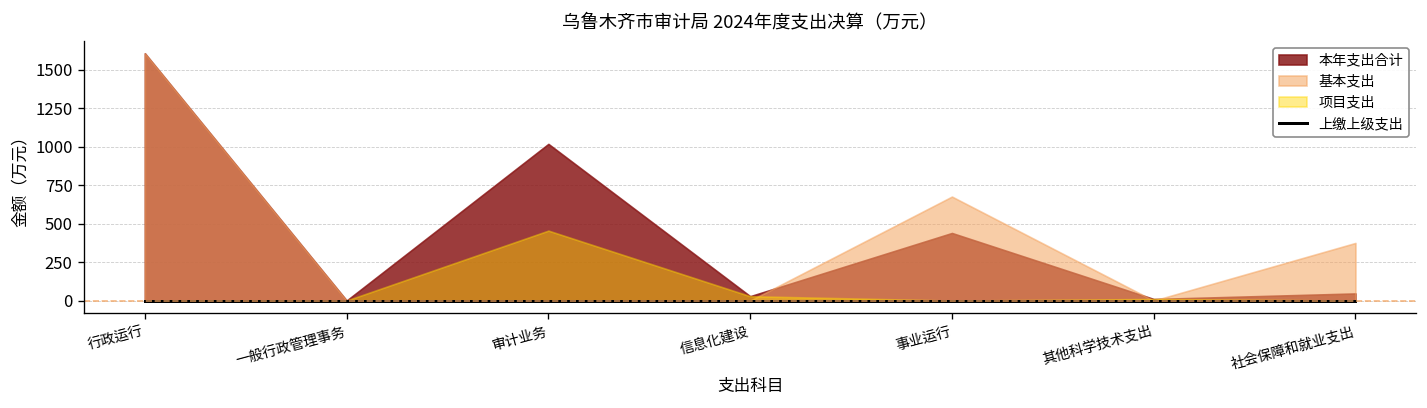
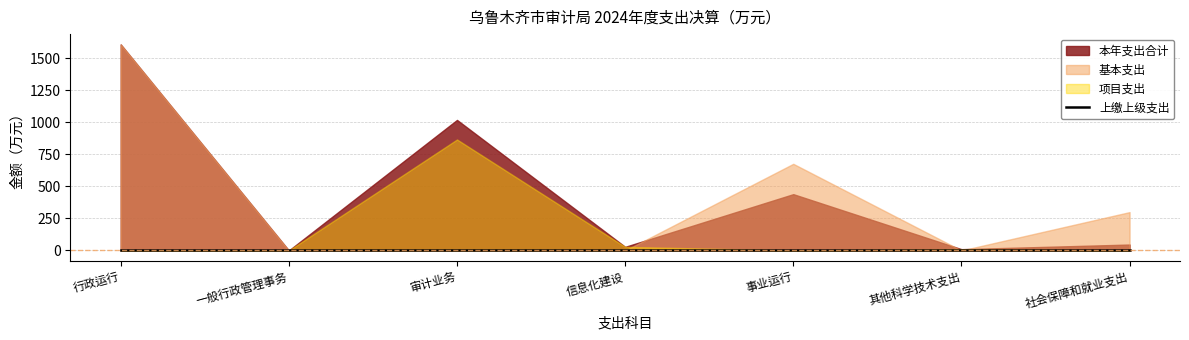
项目支出, 审计业务: 450 -> 870
基本支出, 社会保障和就业支出: 370 -> 300
